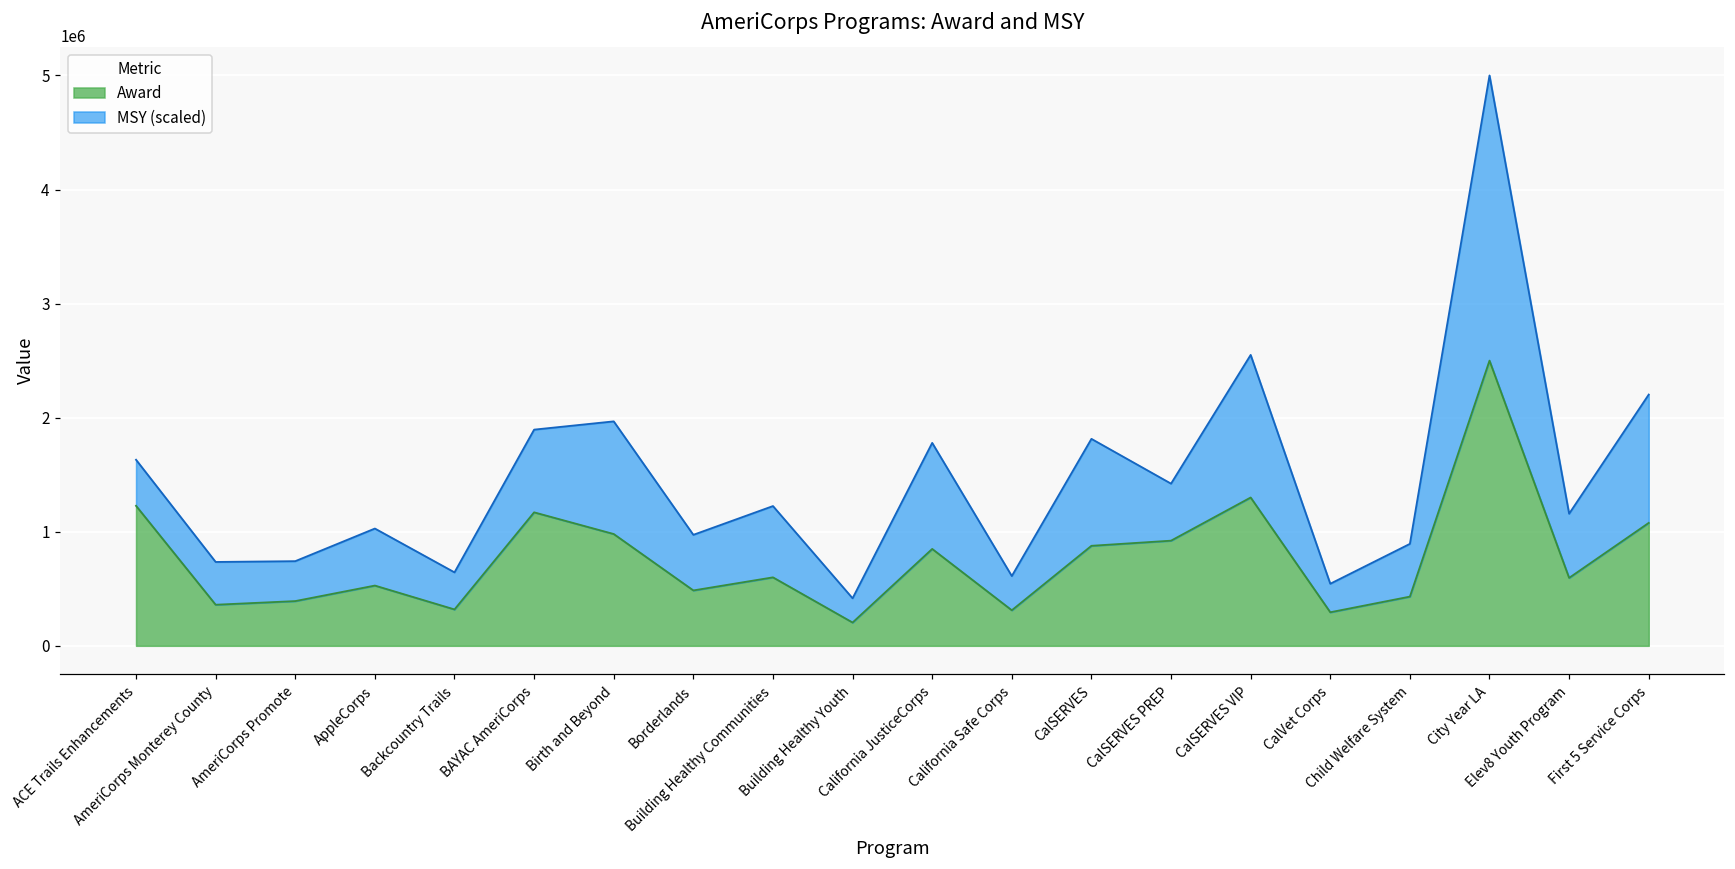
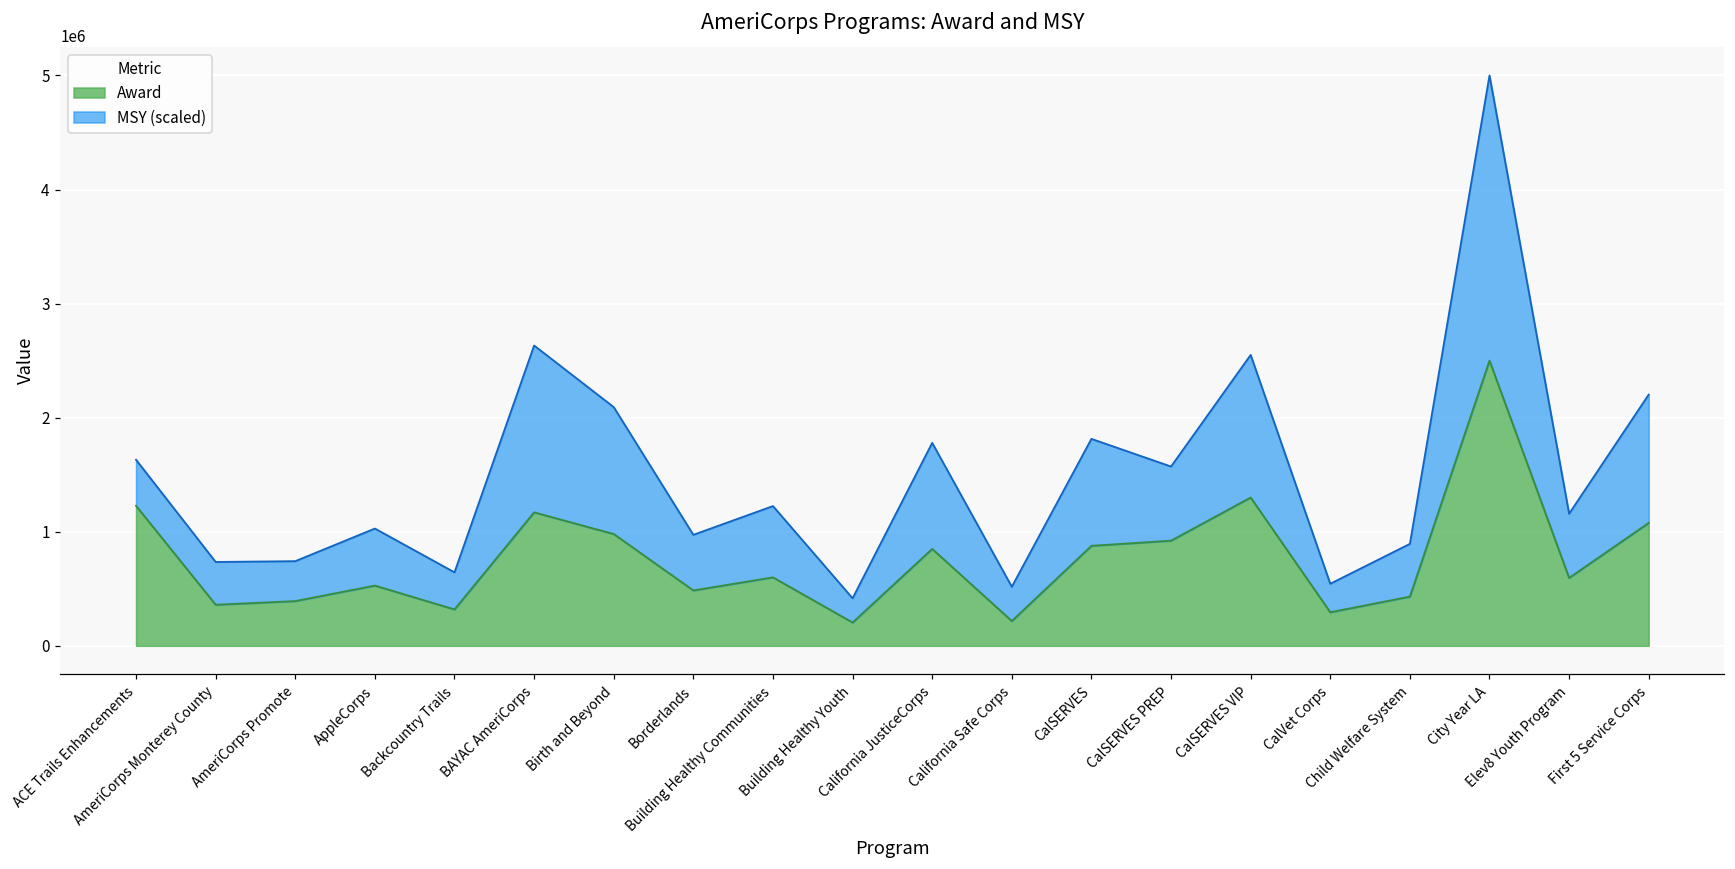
MSY (scaled), BAYAC AmeriCorps: 730000 -> 1460000
MSY (scaled), Birth and Beyond: 990000 -> 1110000
Award, California Safe Corps: 310000 -> 220000
MSY (scaled), CalSERVES PREP: 500000 -> 650000
